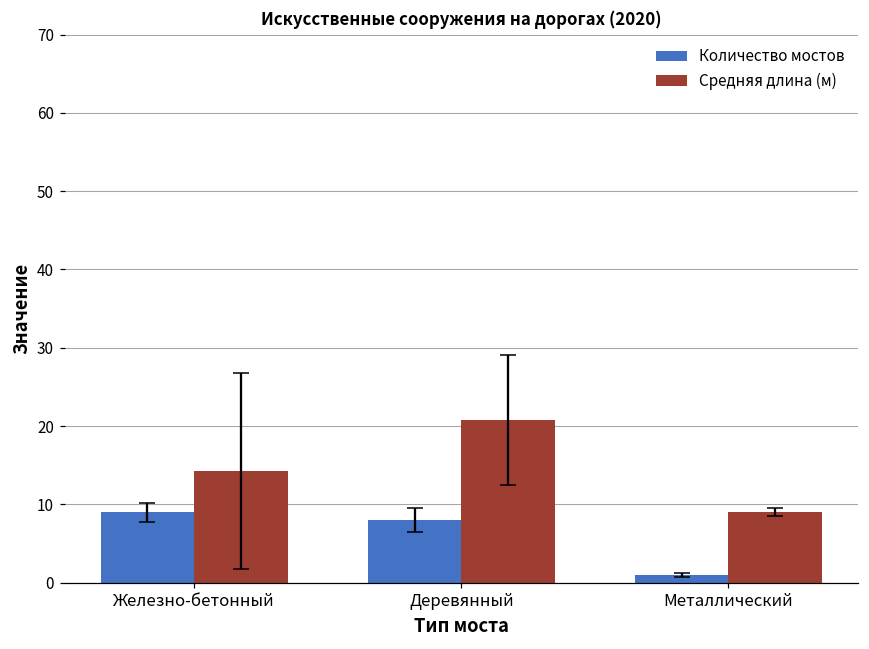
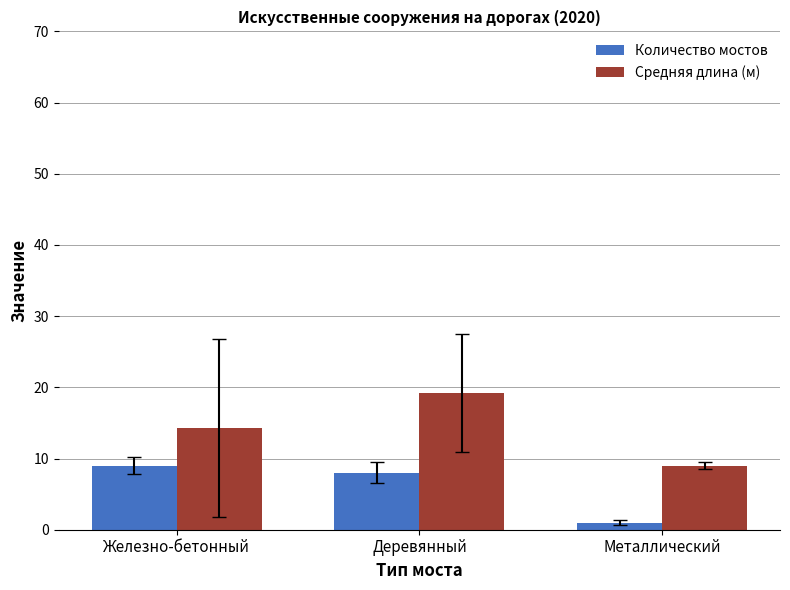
Средняя длина (м), Деревянный: 21 -> 19
